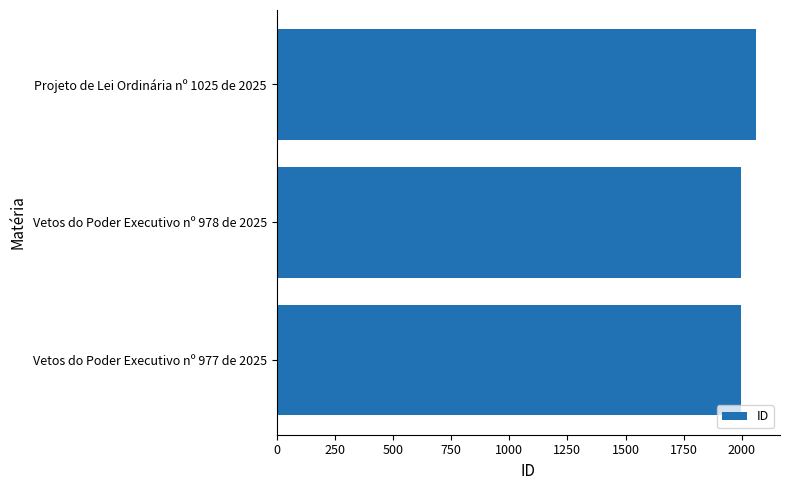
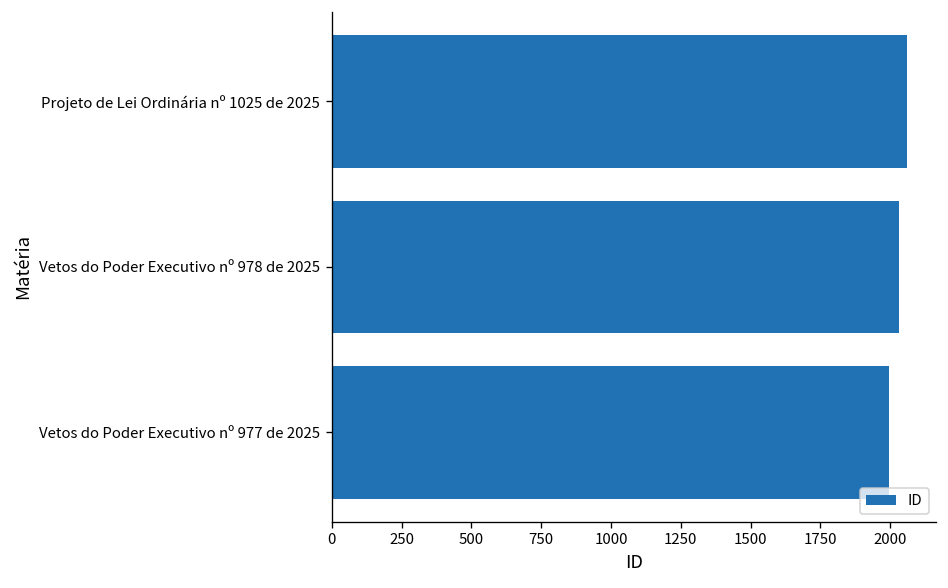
Vetos do Poder Executivo nº 978 de 2025: 2000 -> 2030
